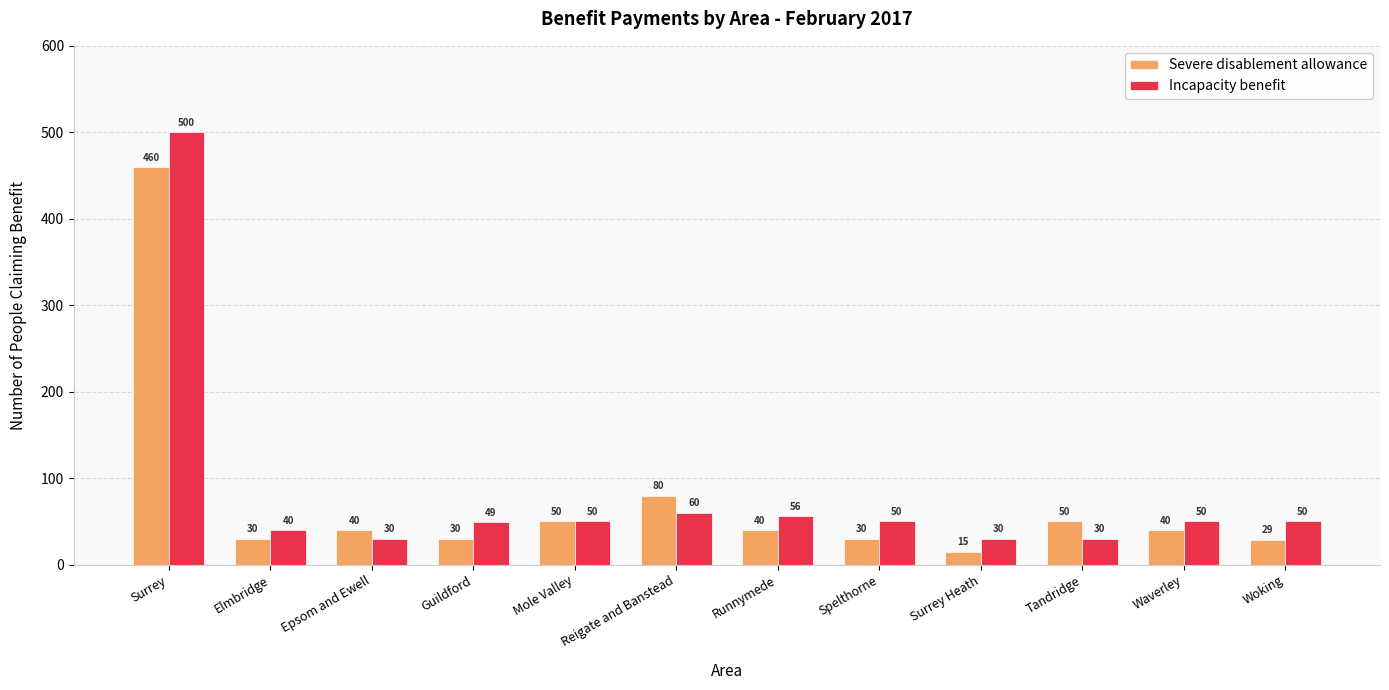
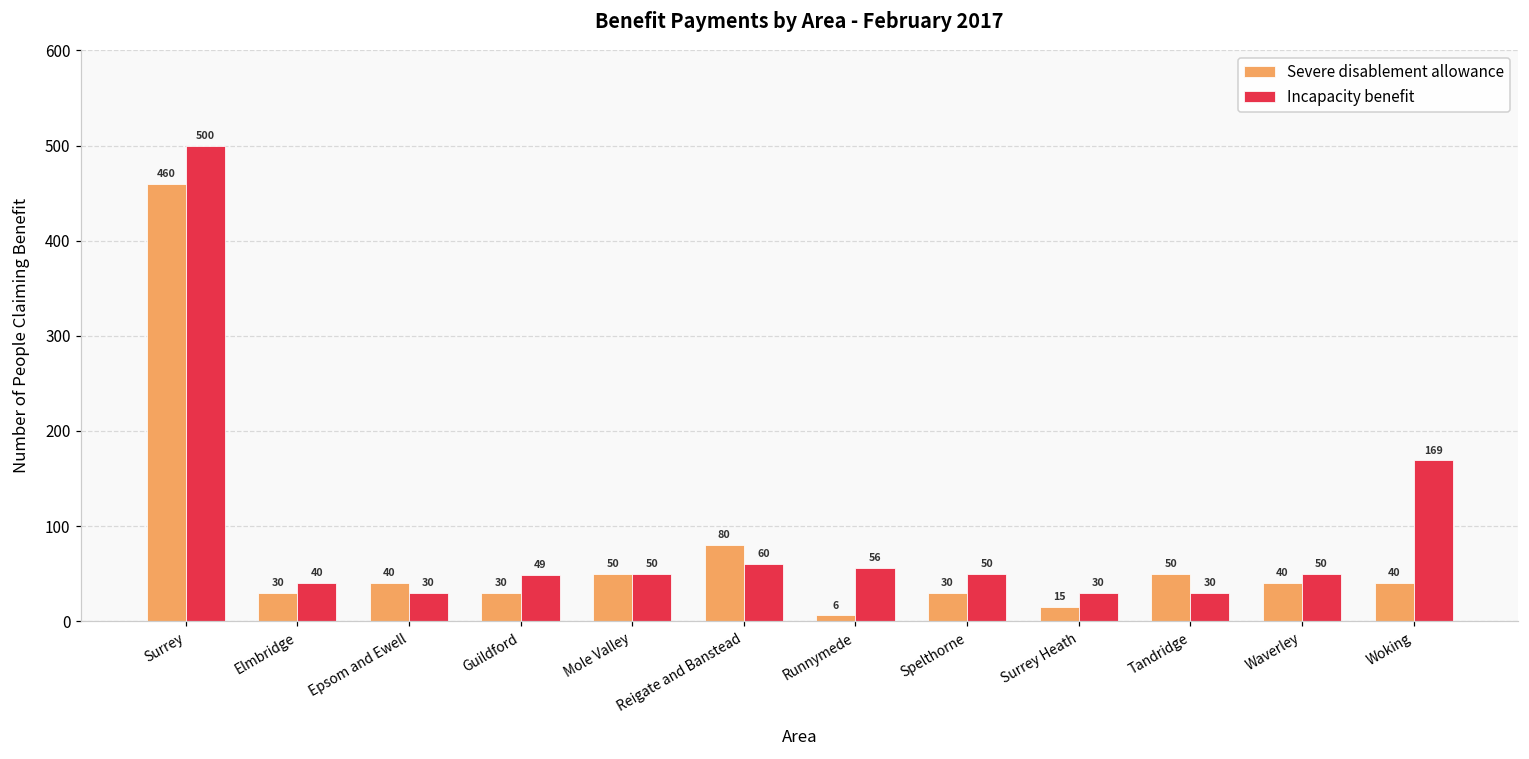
Severe disablement allowance, Runnymede: 40 -> 6
Severe disablement allowance, Woking: 29 -> 40
Incapacity benefit, Woking: 50 -> 169
